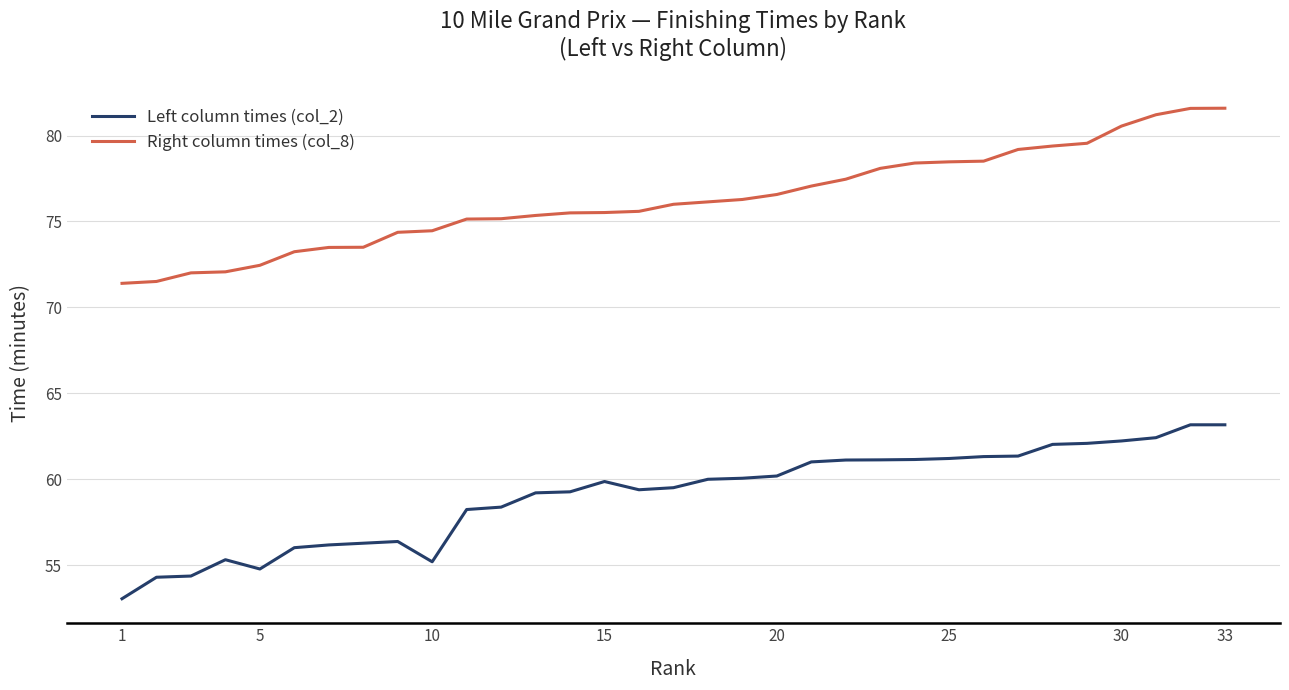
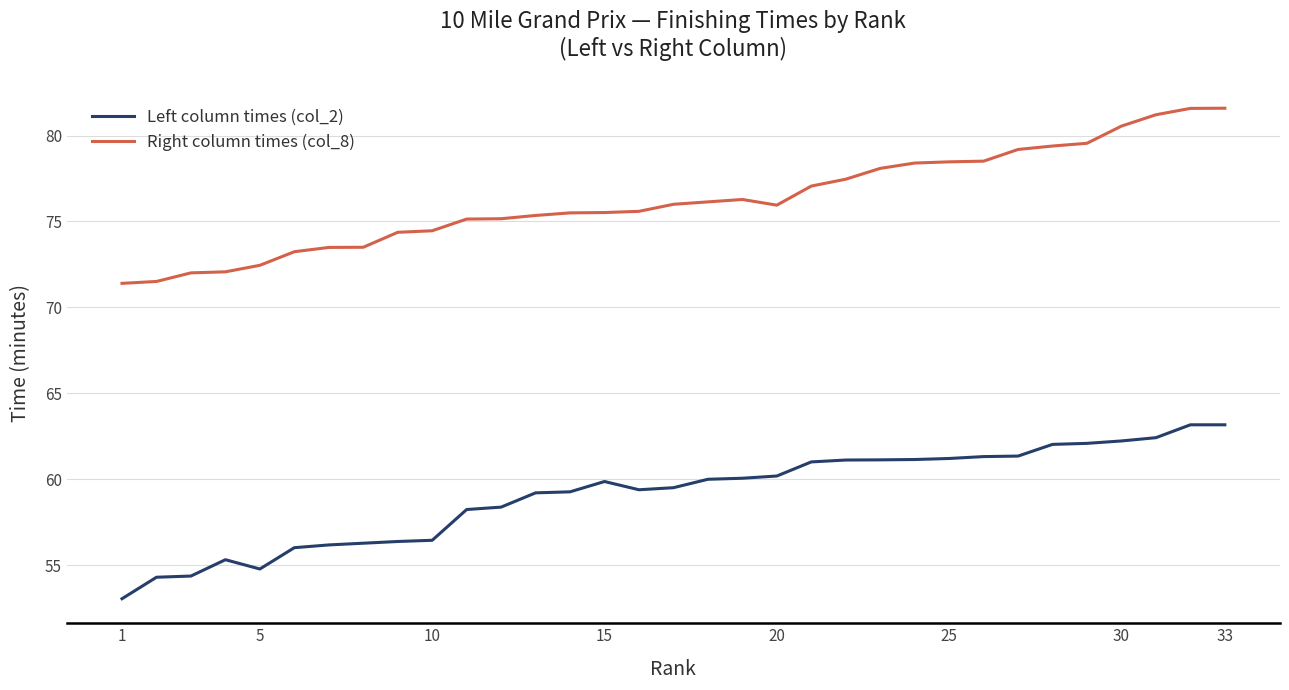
Left column times (col_2), 10: 55.2 -> 56.5
Right column times (col_8), 20: 76.6 -> 76.0
